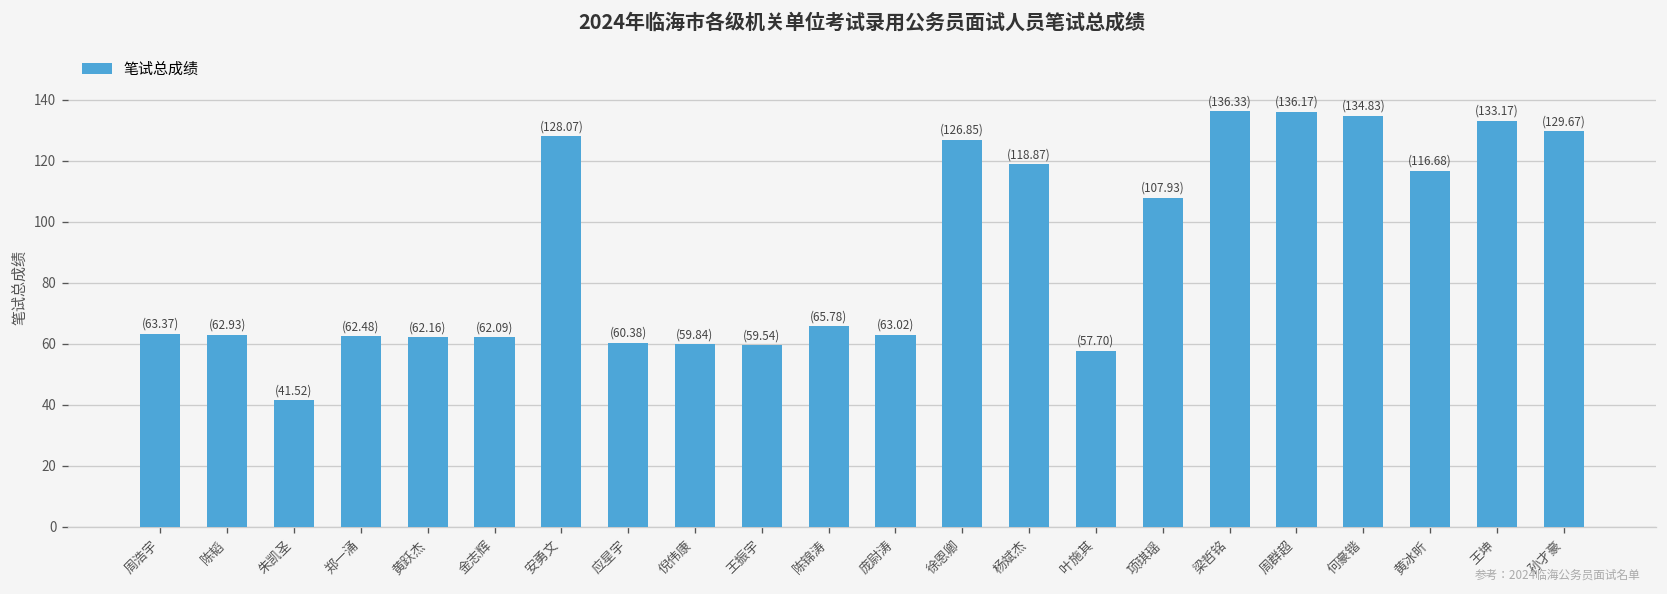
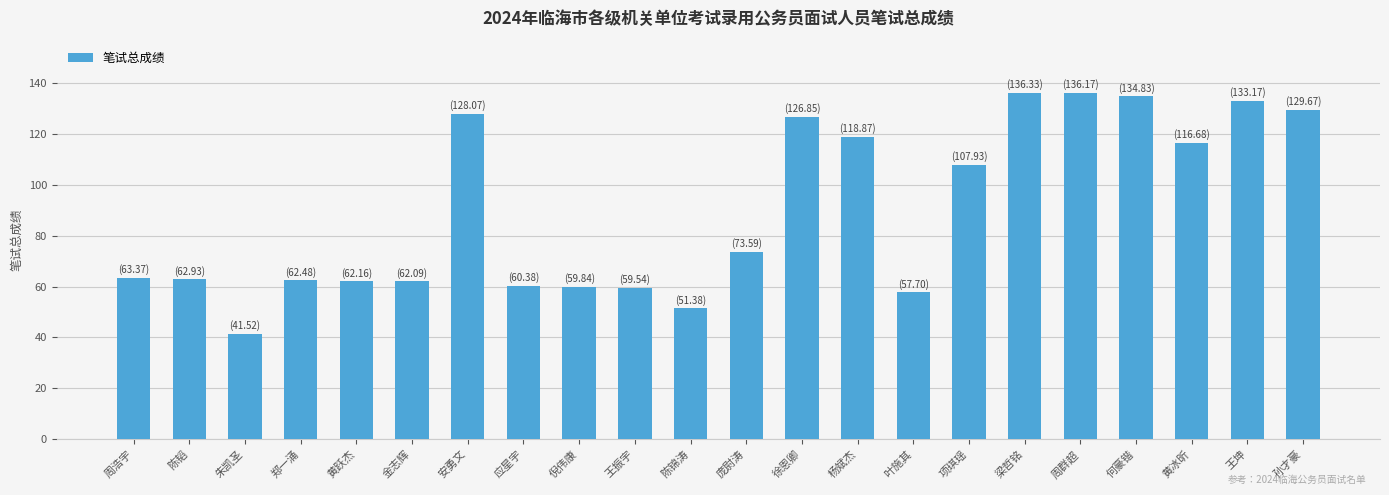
陈锦涛: (65.78) -> (51.38)
庞尉涛: (63.02) -> (73.59)
